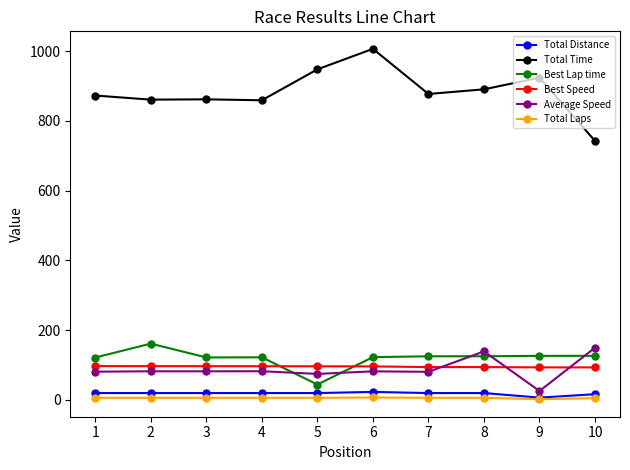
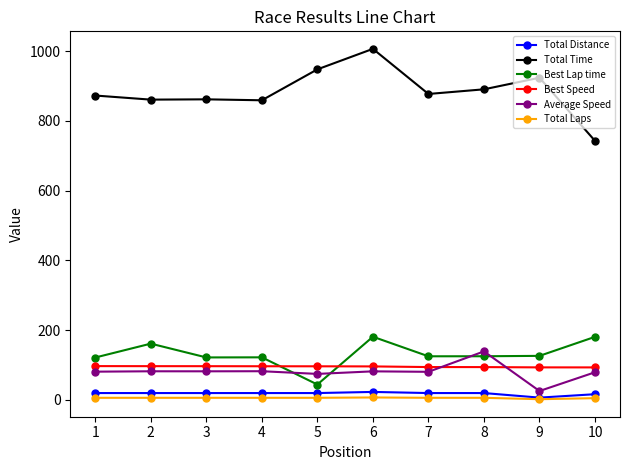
Best Lap time, 6: 120 -> 180
Best Lap time, 10: 130 -> 180
Average Speed, 10: 150 -> 80
